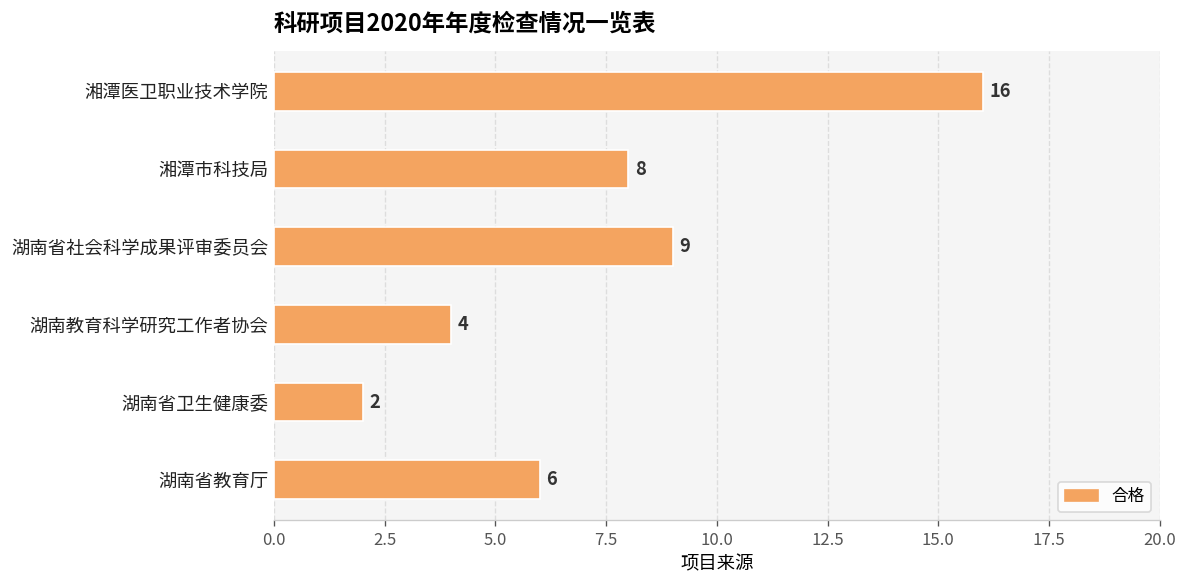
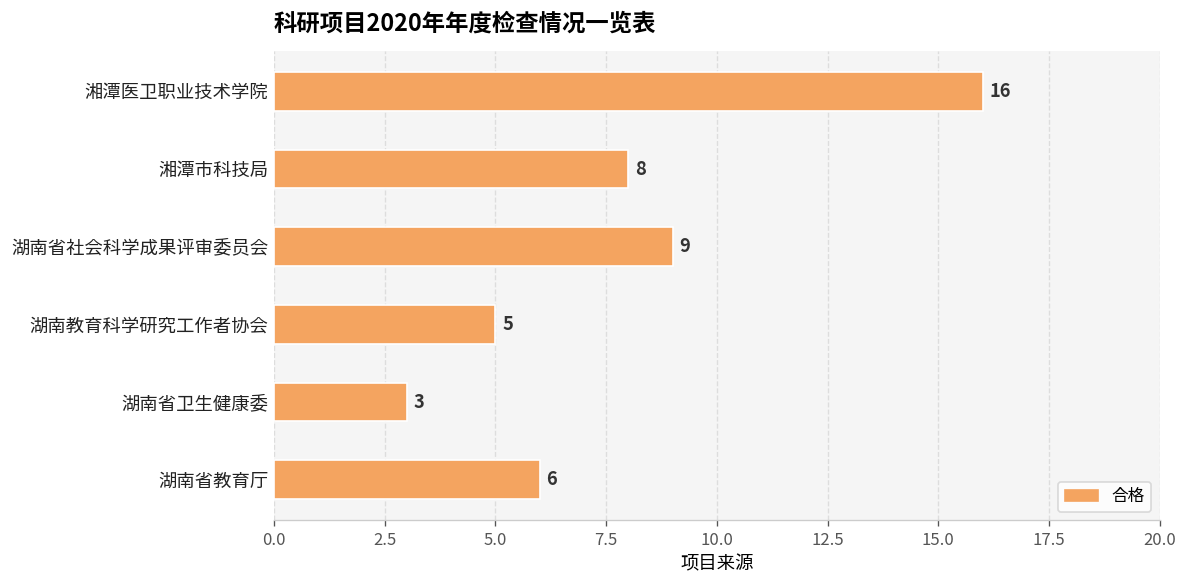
湖南教育科学研究工作者协会: 4 -> 5
湖南省卫生健康委: 2 -> 3
